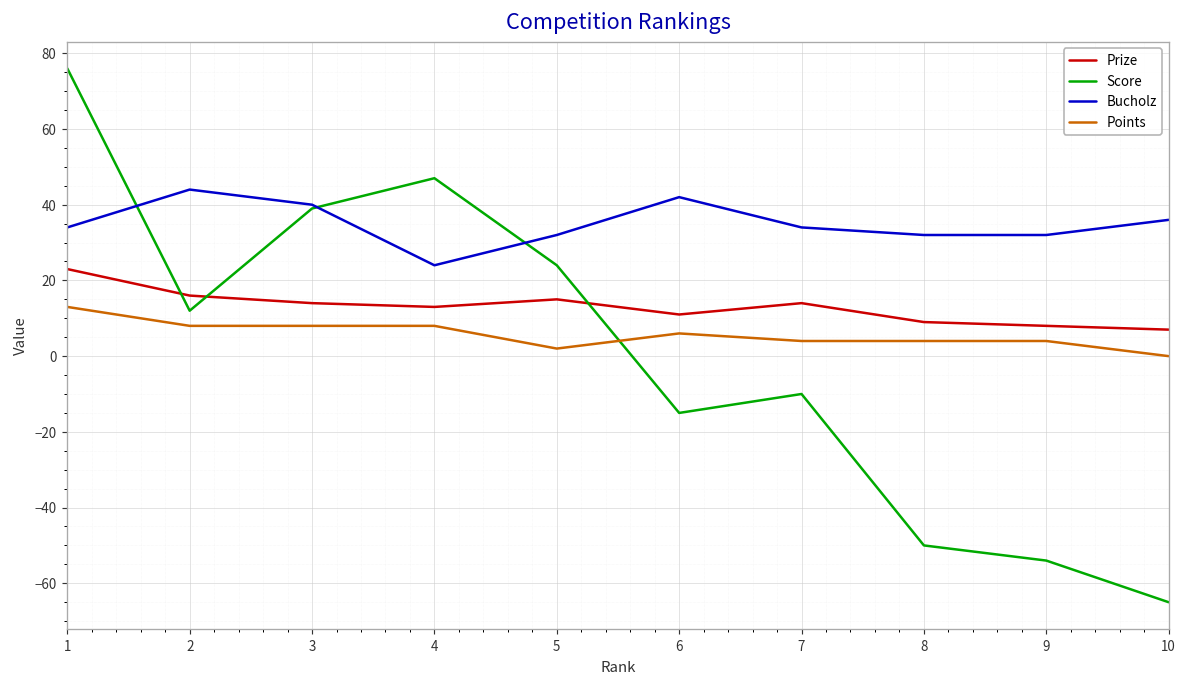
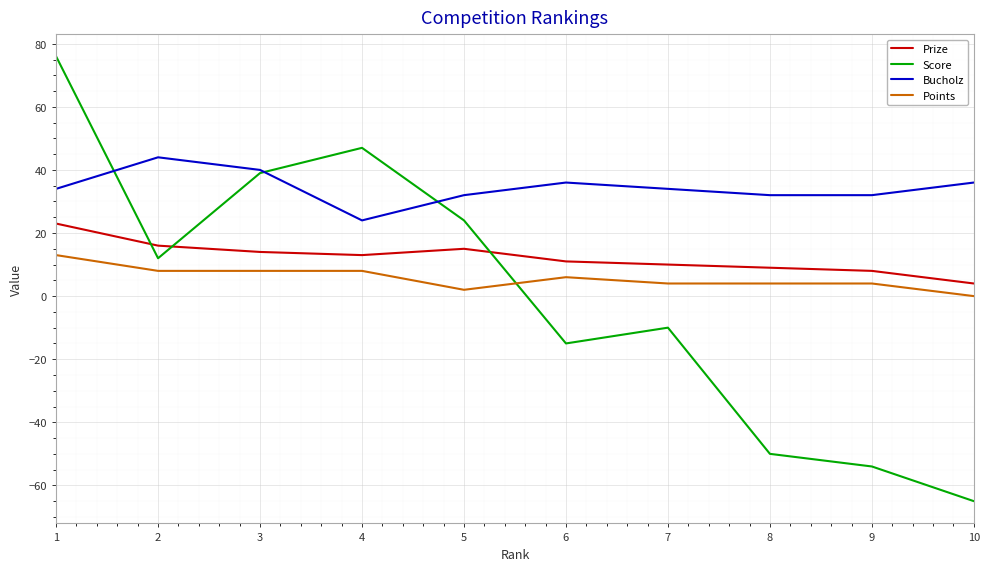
Bucholz, 6: 42 -> 36
Prize, 7: 14 -> 10
Prize, 10: 7 -> 4
